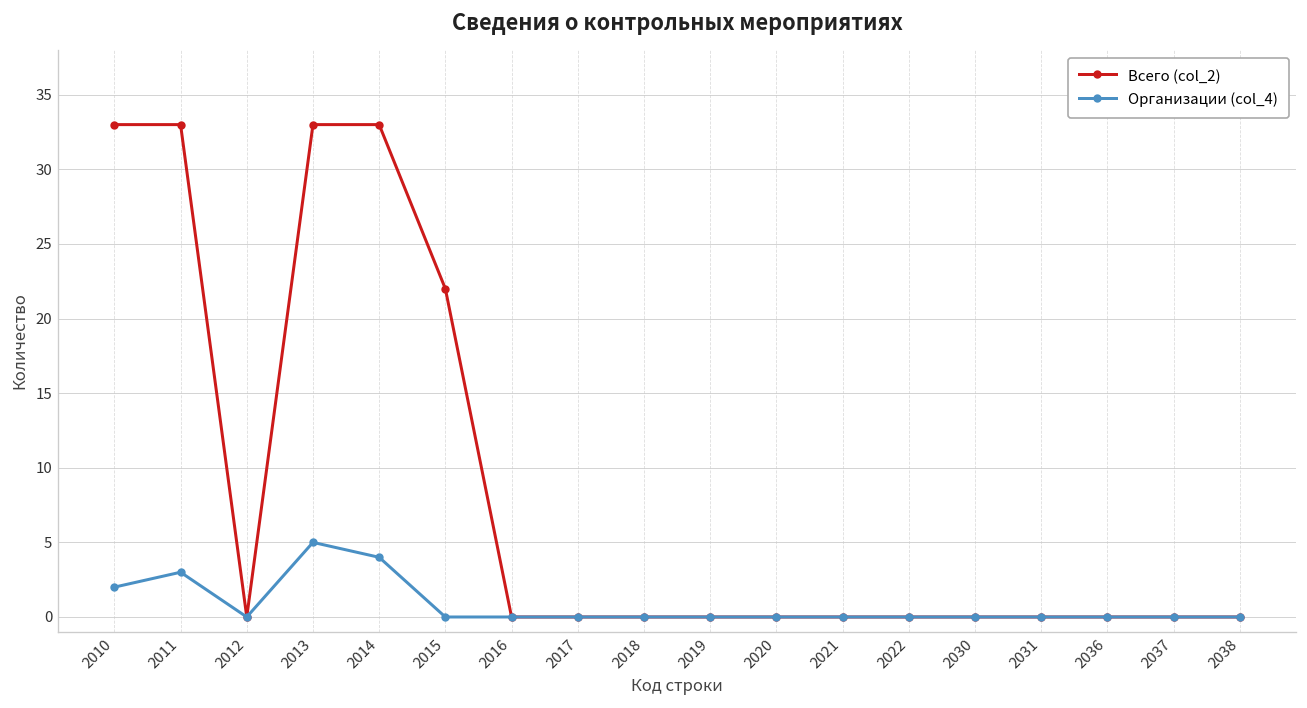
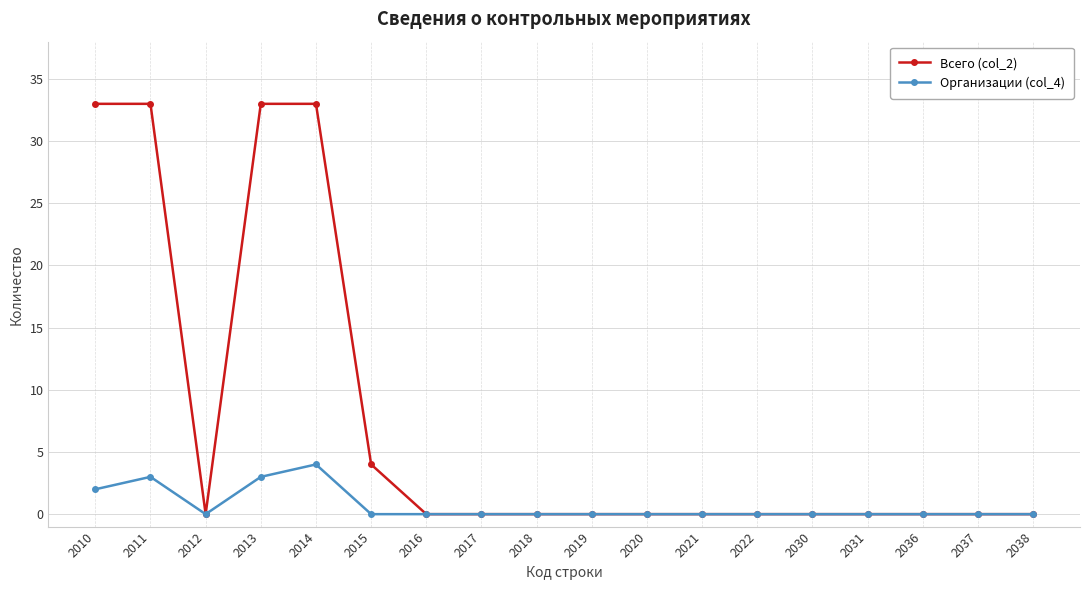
Организации (col_4), 2013: 5 -> 3
Всего (col_2), 2015: 22 -> 4
